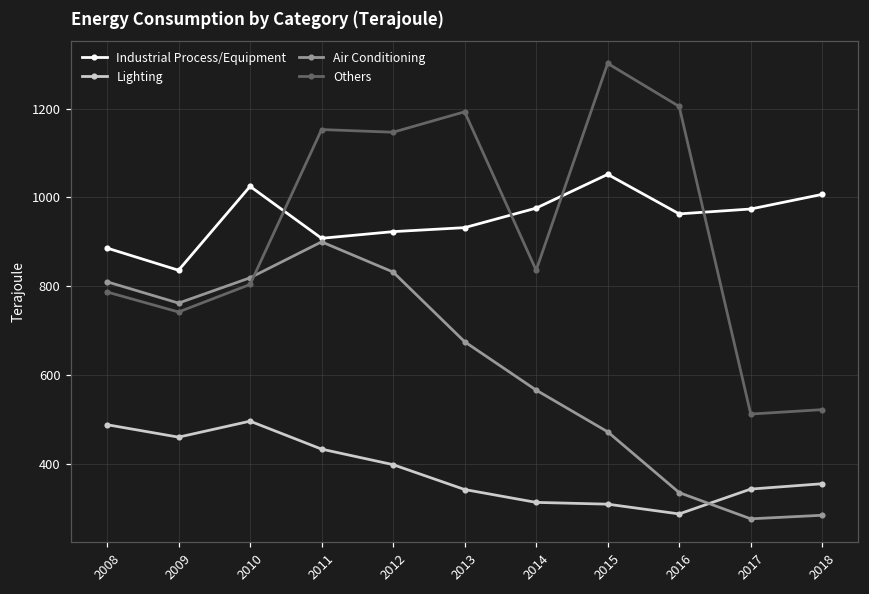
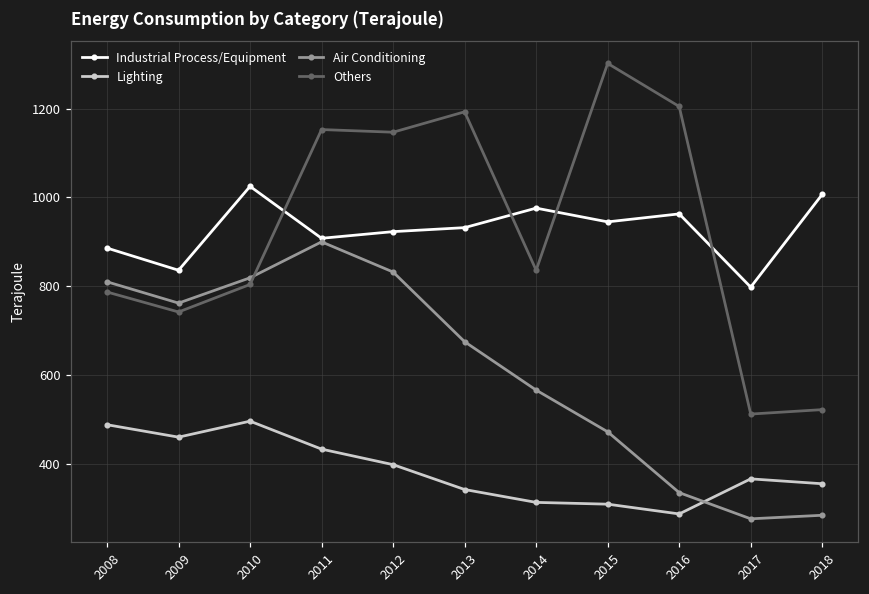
Industrial Process/Equipment, 2015: 1050 -> 950
Industrial Process/Equipment, 2017: 970 -> 800
Lighting, 2017: 340 -> 370
